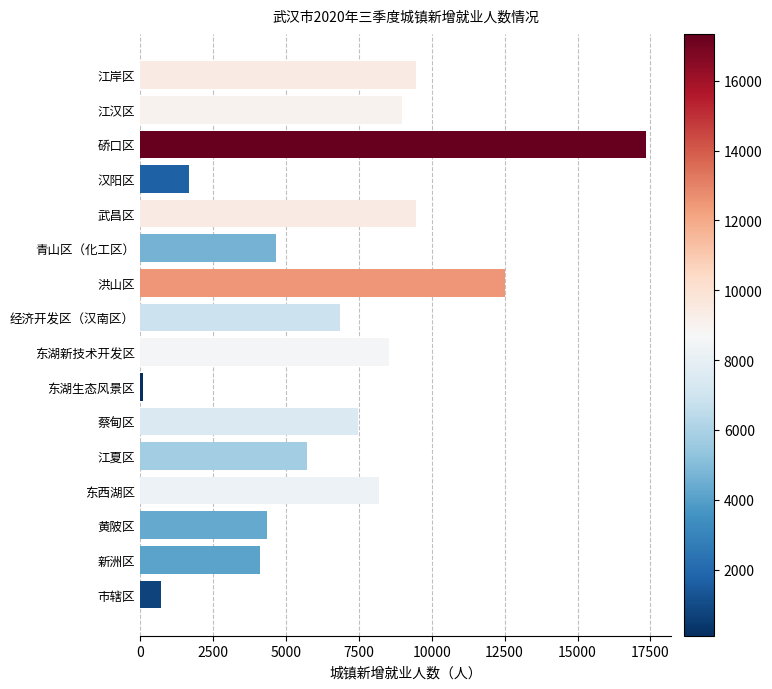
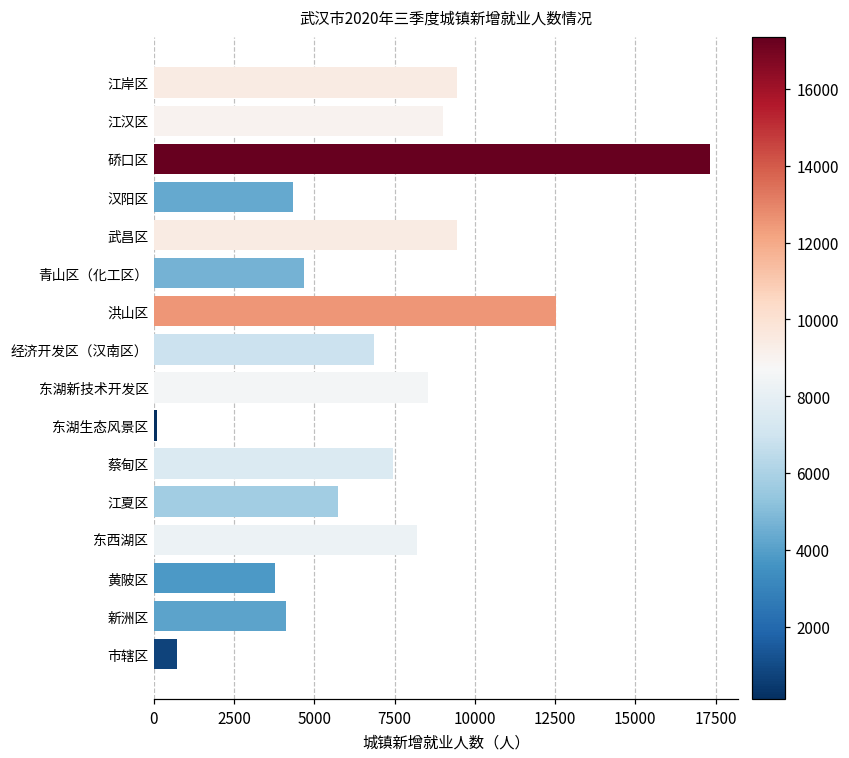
汉阳区: 1700 -> 4300
黄陂区: 4300 -> 3800
